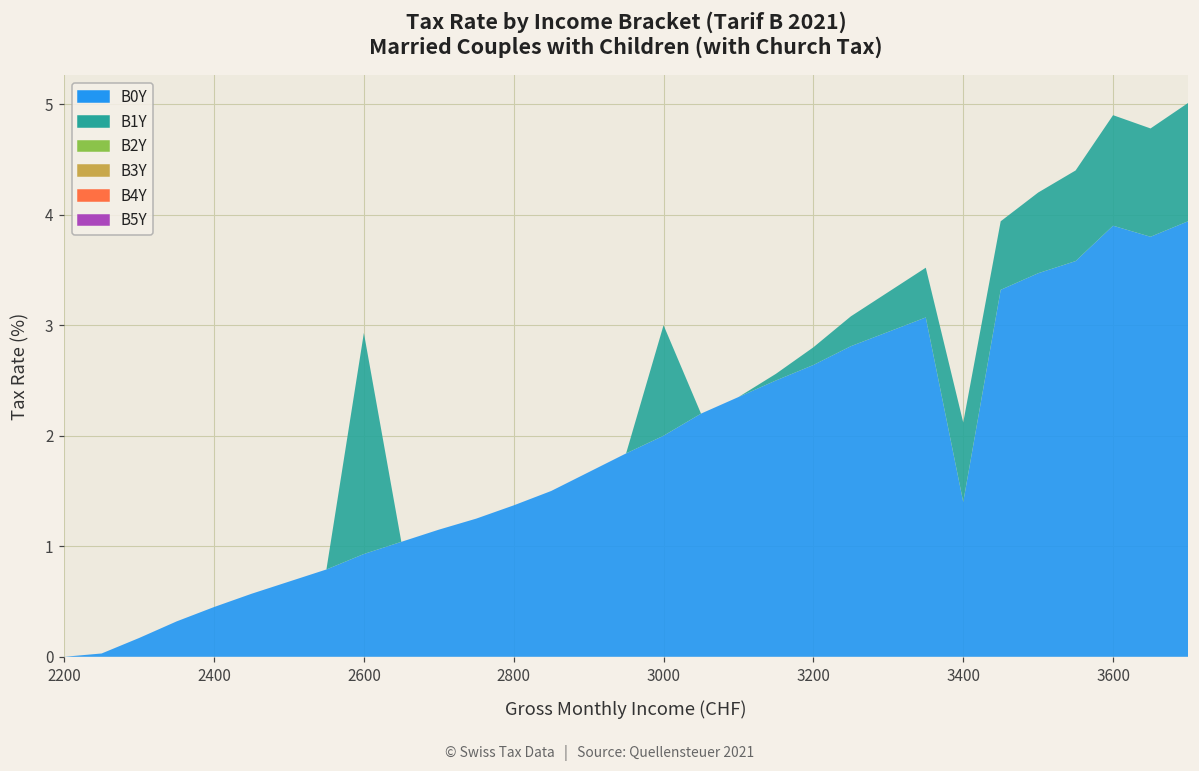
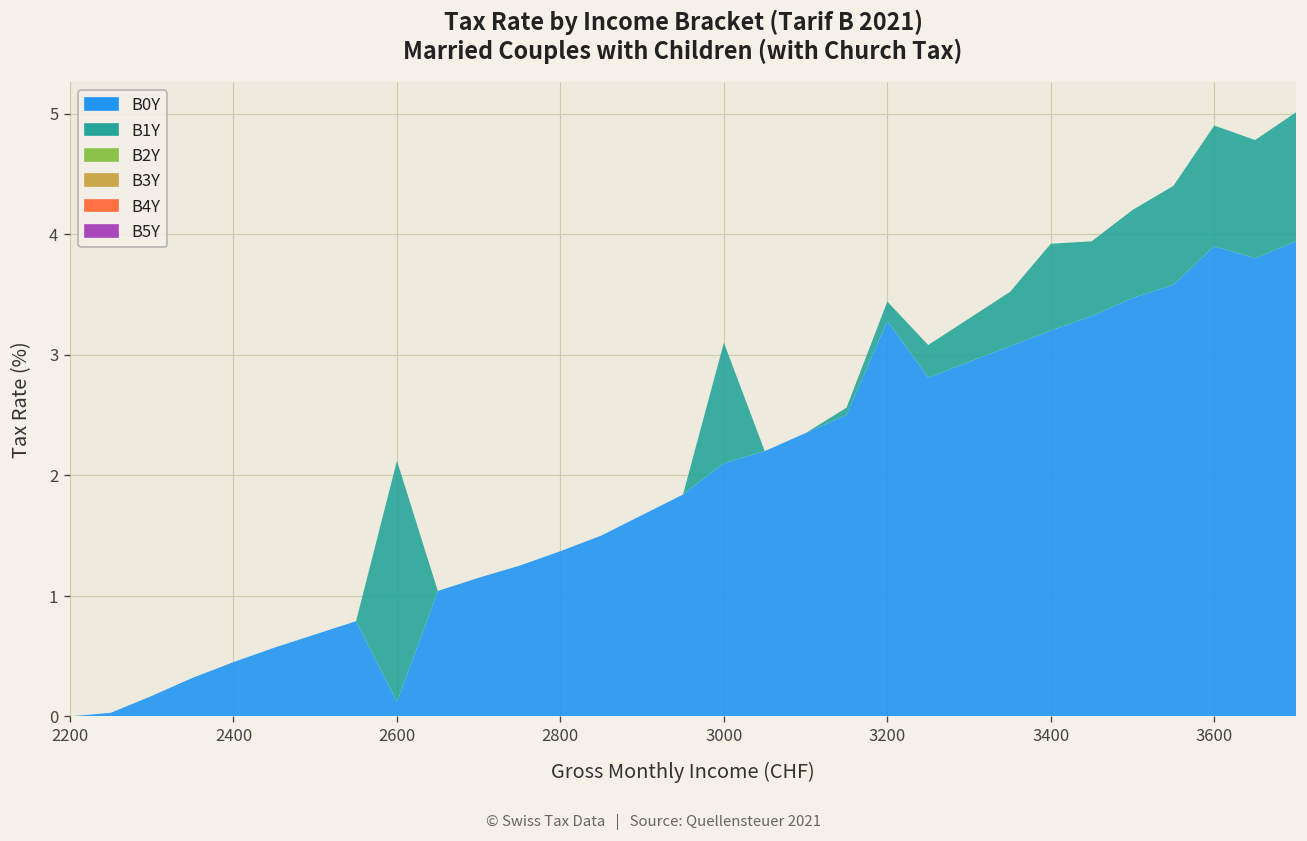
B0Y, 2600: 0.93 -> 0.12
B0Y, 3000: 2.0 -> 2.1
B0Y, 3200: 2.64 -> 3.28
B0Y, 3400: 1.4 -> 3.2
